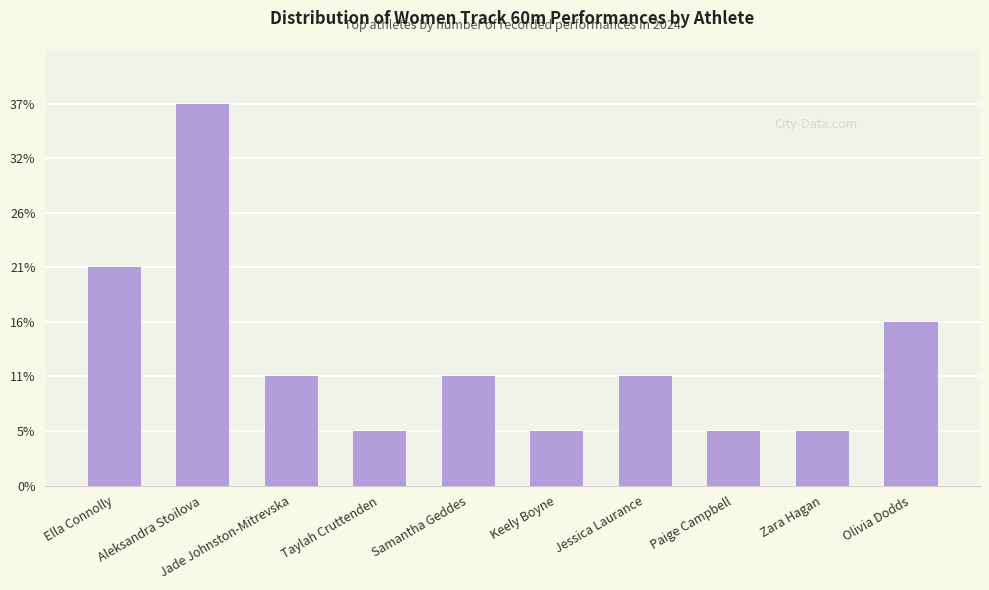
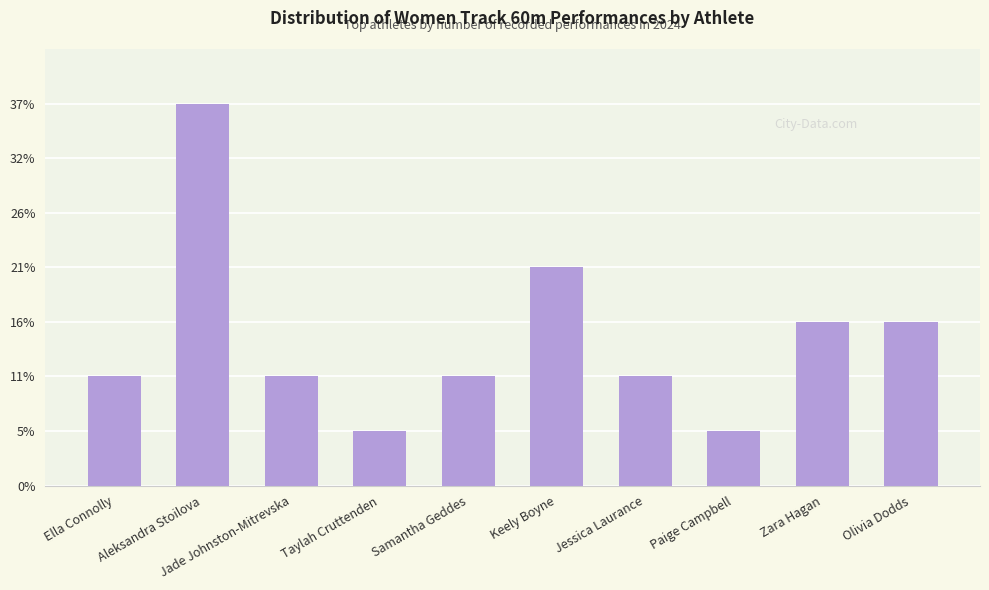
Ella Connolly: 21.1% -> 10.6%
Keely Boyne: 5.3% -> 21.1%
Zara Hagan: 5.3% -> 15.9%
